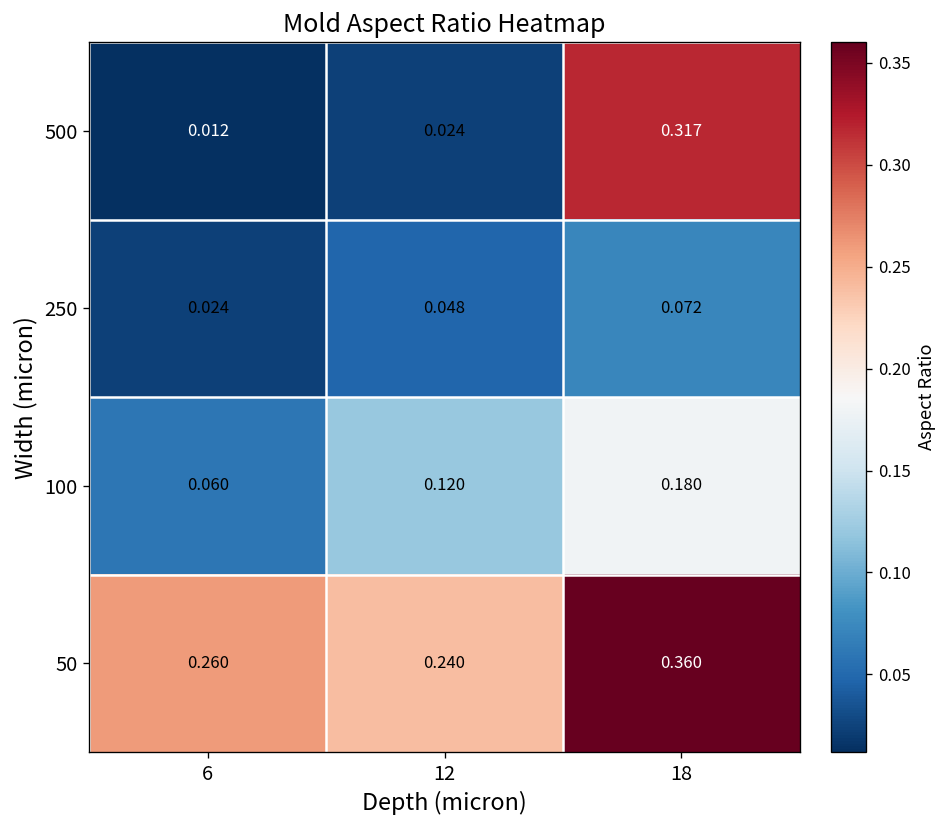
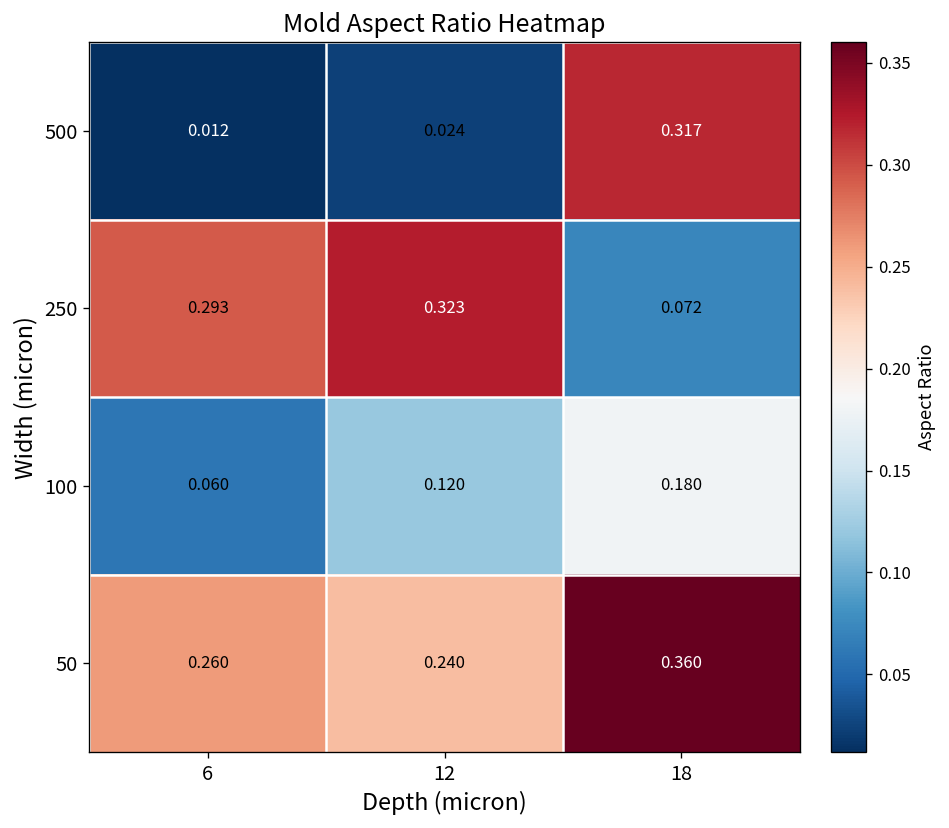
250, 6: 0.024 -> 0.293
250, 12: 0.048 -> 0.323
